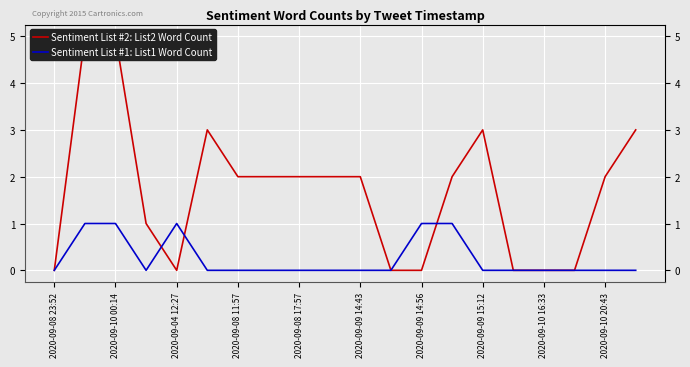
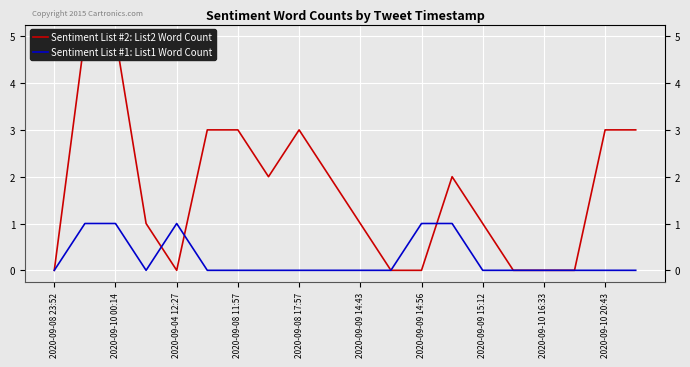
Sentiment List #2: List2 Word Count, 2020-09-08 11:57: 2 -> 3
Sentiment List #2: List2 Word Count, 2020-09-08 17:57: 2 -> 3
Sentiment List #2: List2 Word Count, 2020-09-09 14:43: 2 -> 1
Sentiment List #2: List2 Word Count, 2020-09-09 15:12: 3 -> 1
Sentiment List #2: List2 Word Count, 2020-09-10 20:43: 2 -> 3
